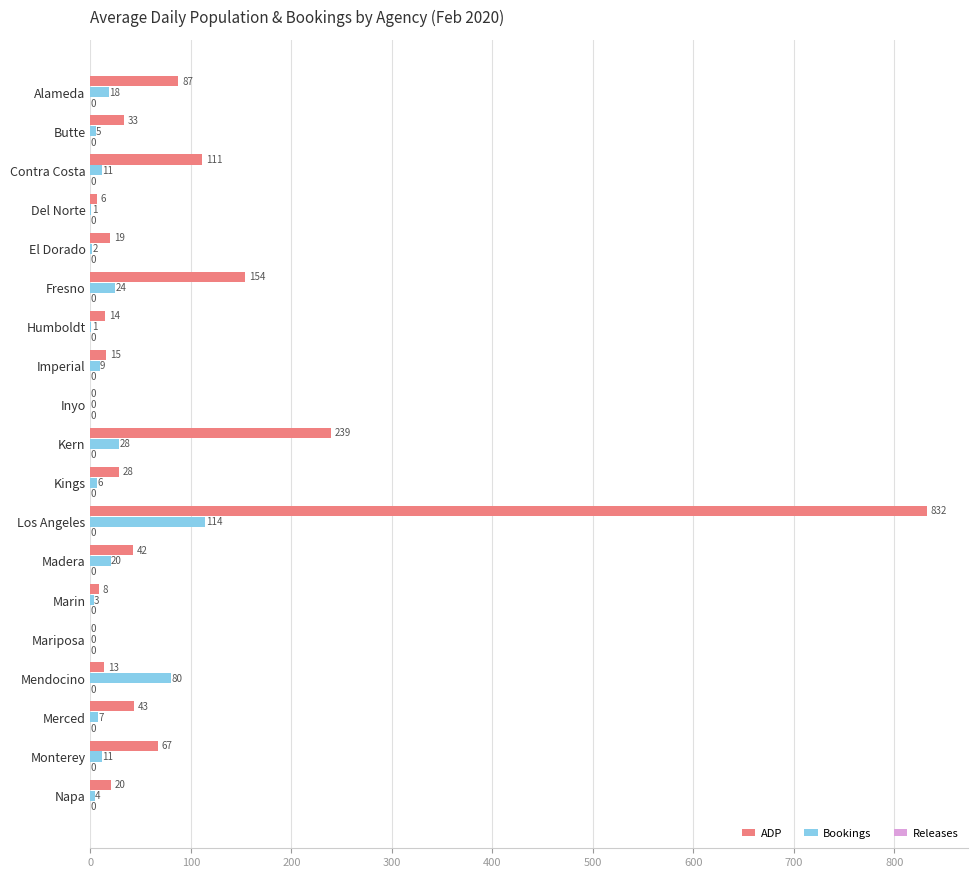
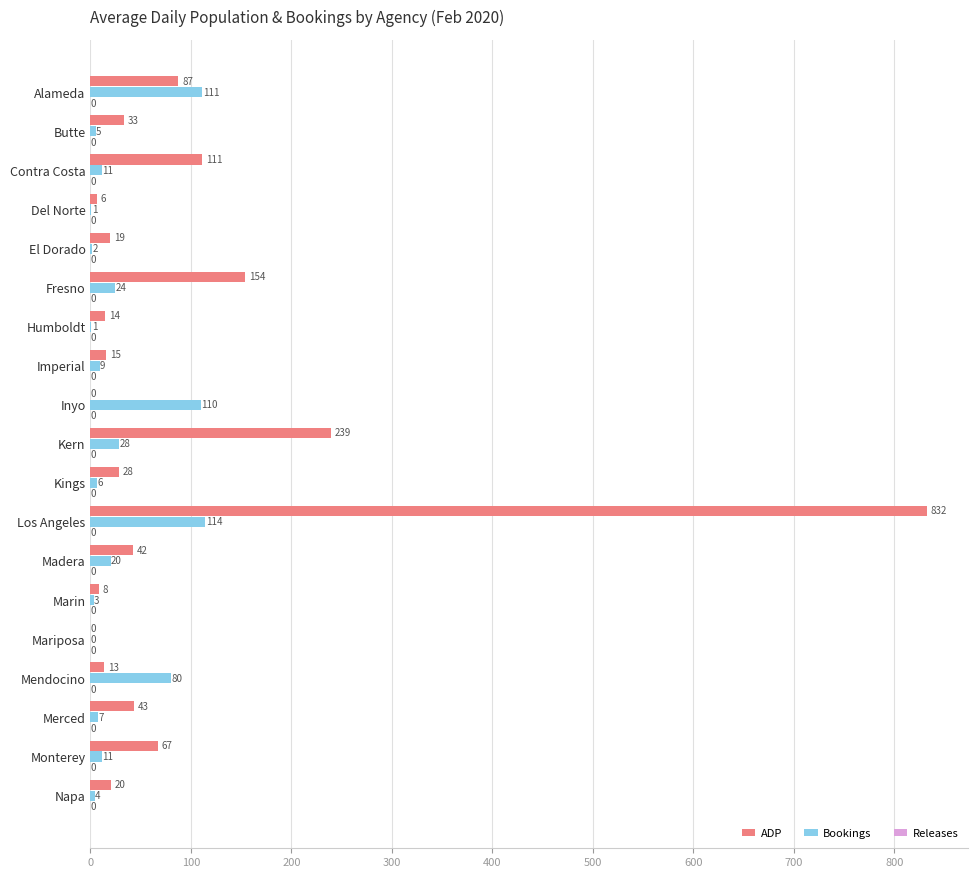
Bookings, Alameda: 18 -> 111
Bookings, Inyo: 0 -> 110
